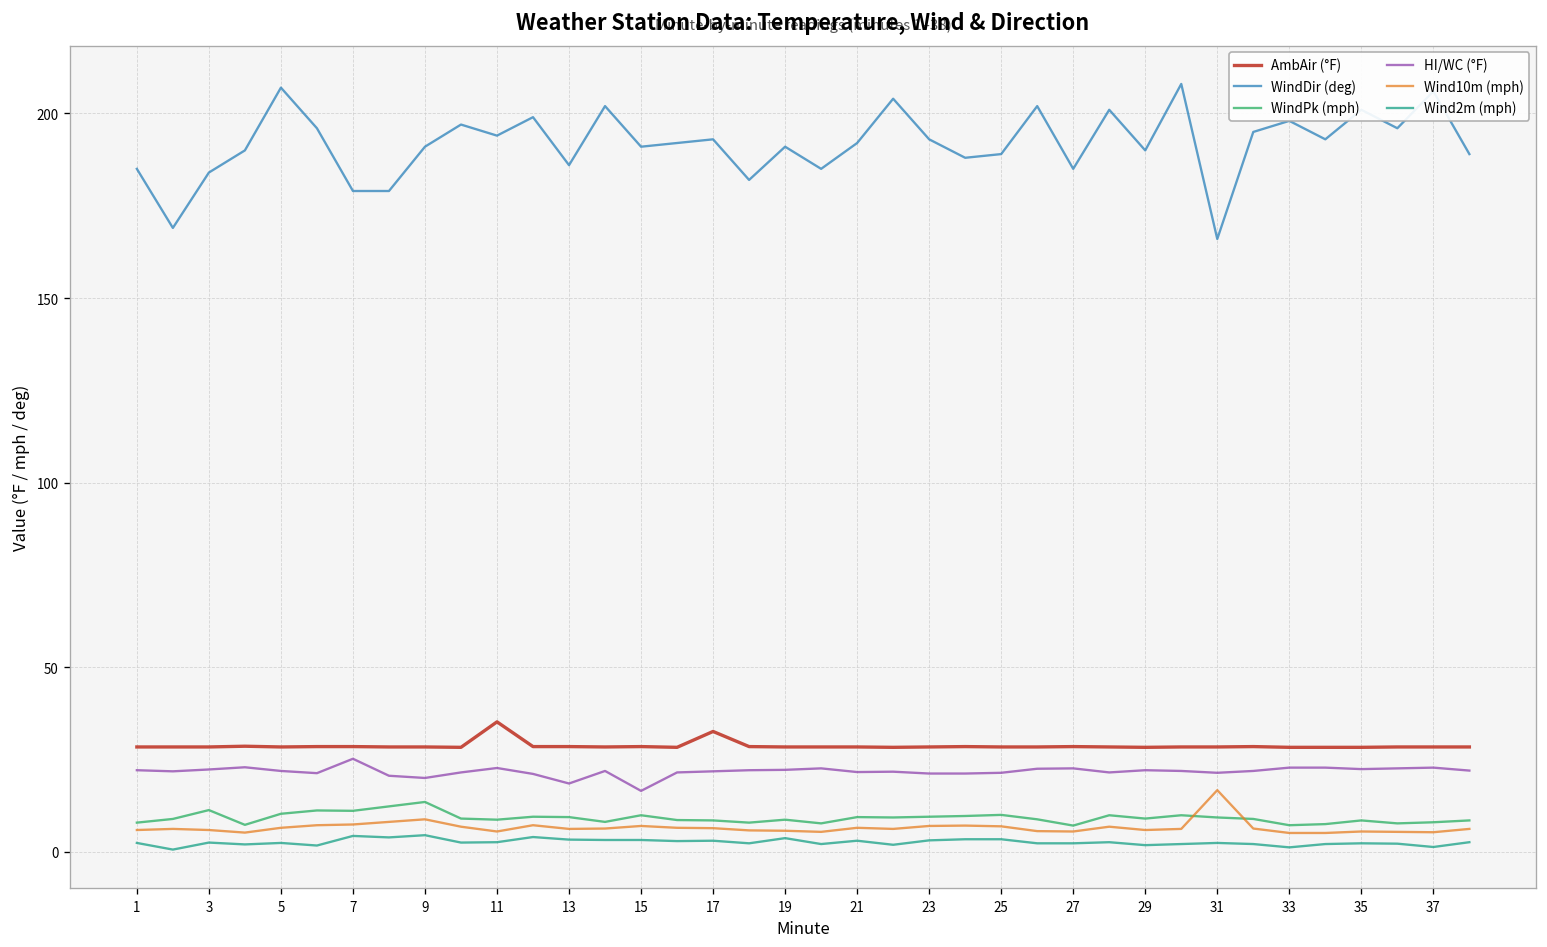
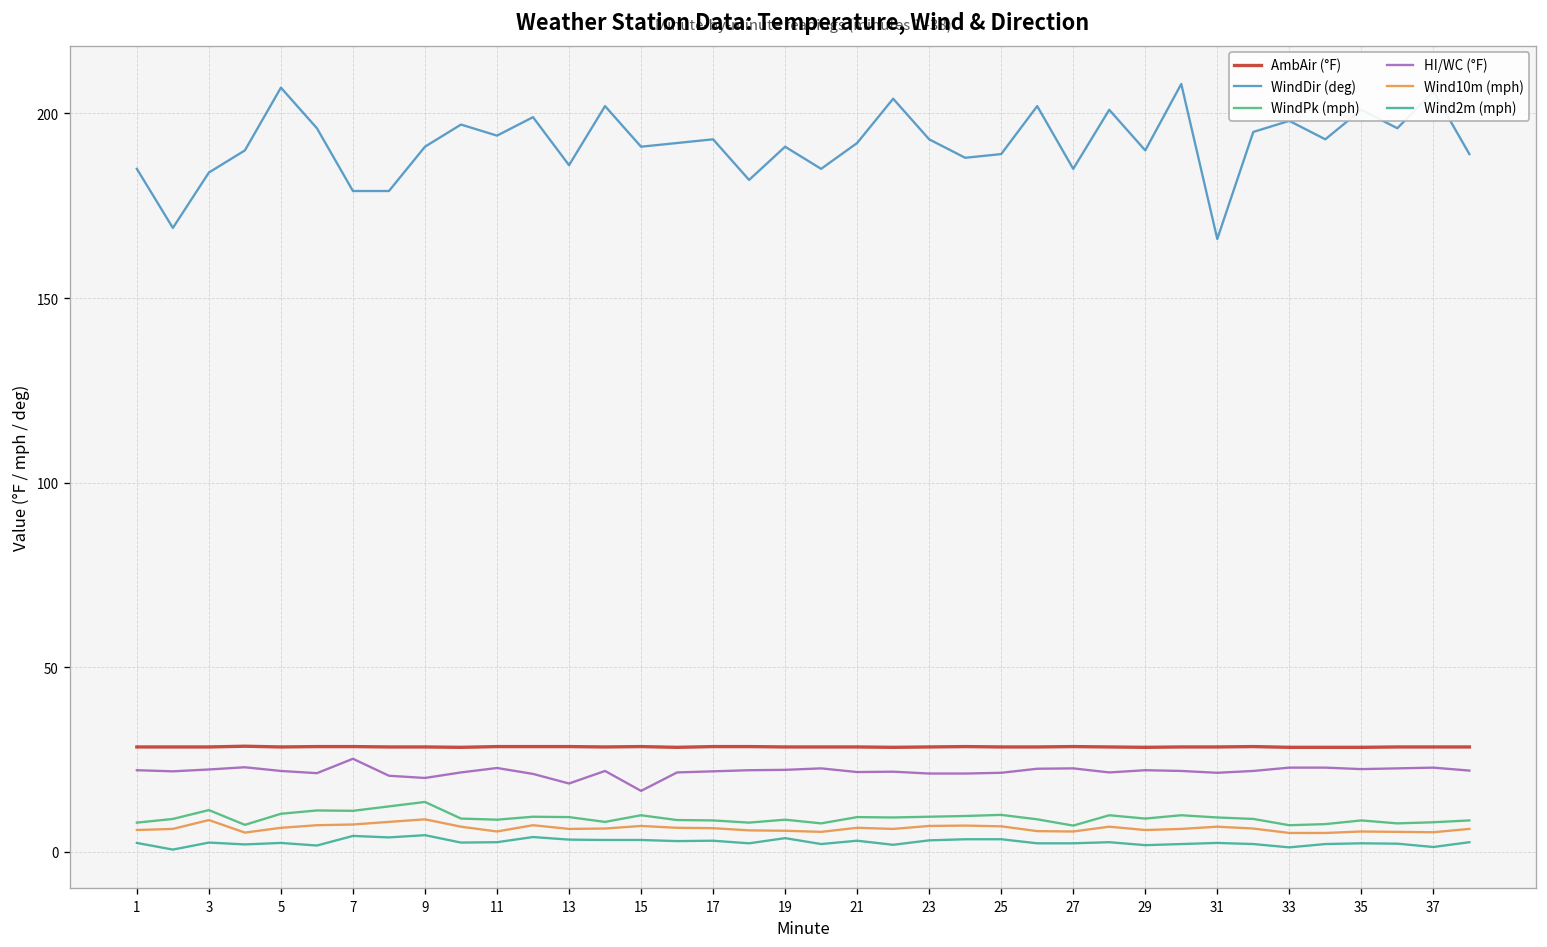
Wind10m (mph), 3: 6 -> 9
AmbAir (°F), 11: 35 -> 29
AmbAir (°F), 17: 33 -> 29
Wind10m (mph), 31: 17 -> 7
